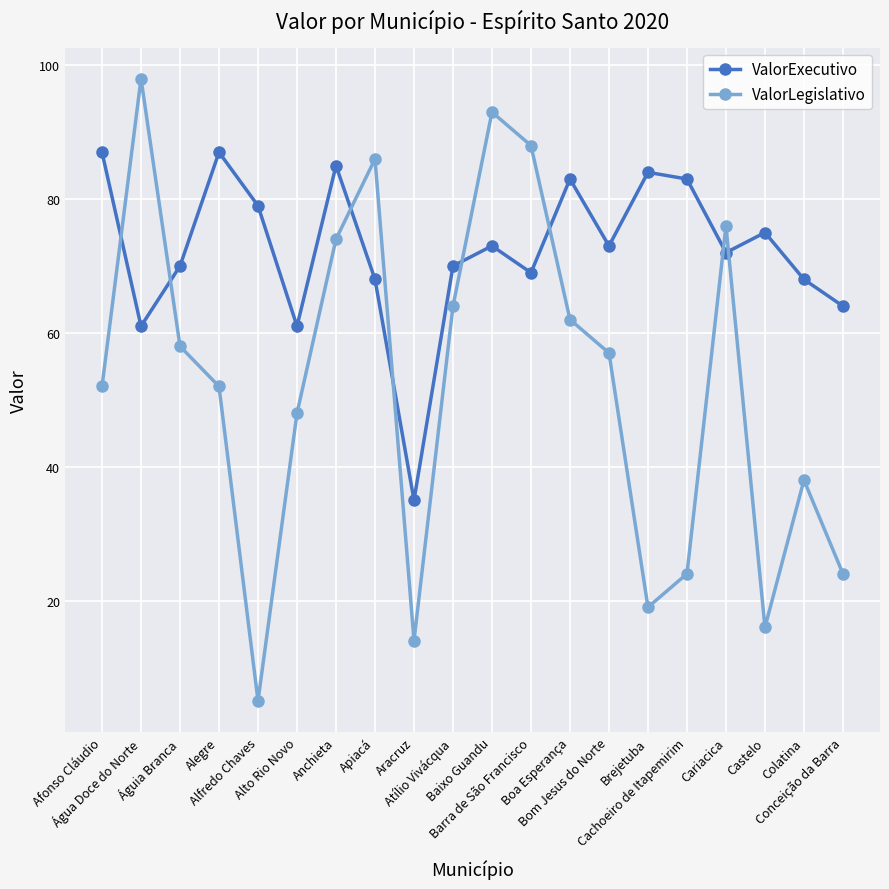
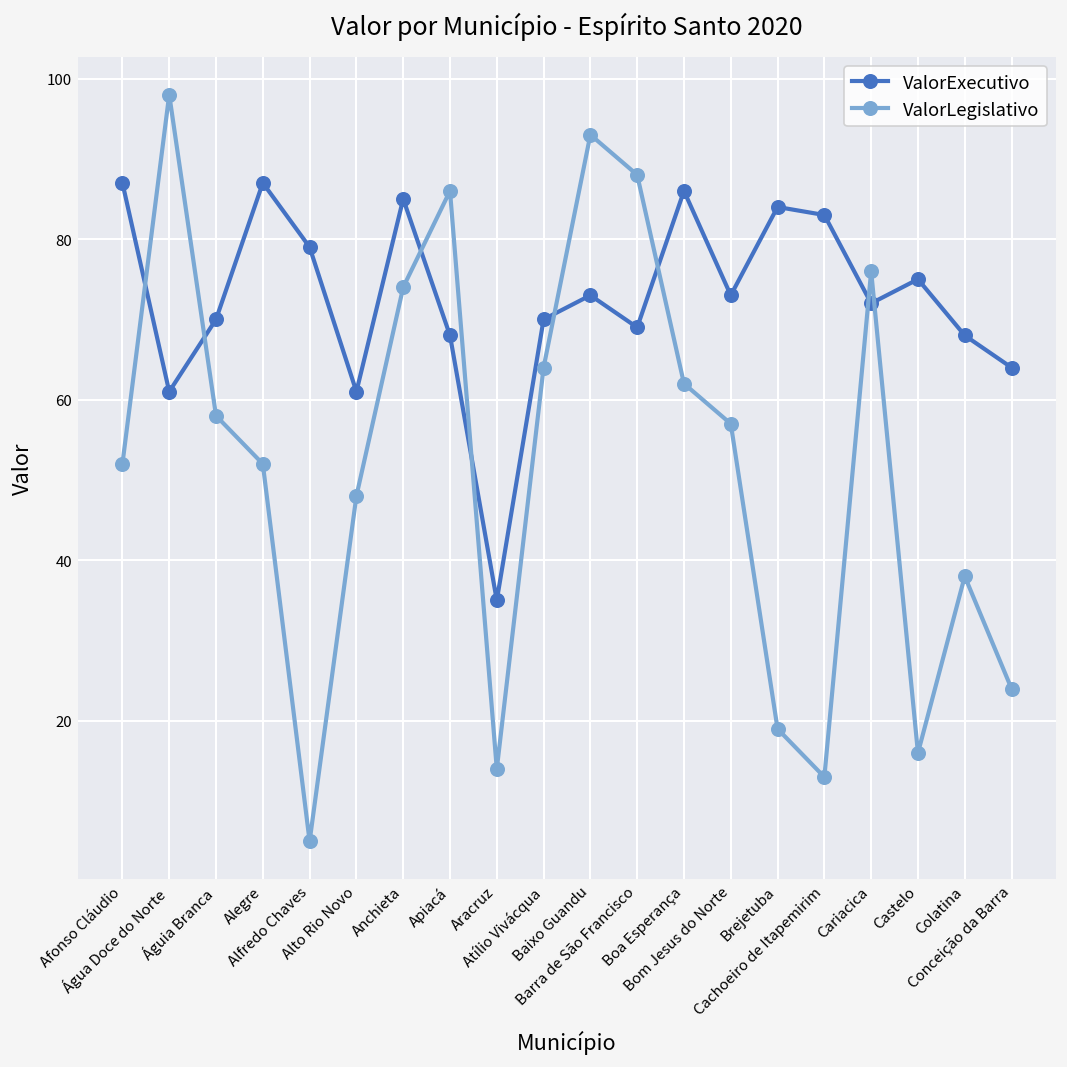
ValorExecutivo, Boa Esperança: 83 -> 86
ValorLegislativo, Cachoeiro de Itapemirim: 24 -> 13
